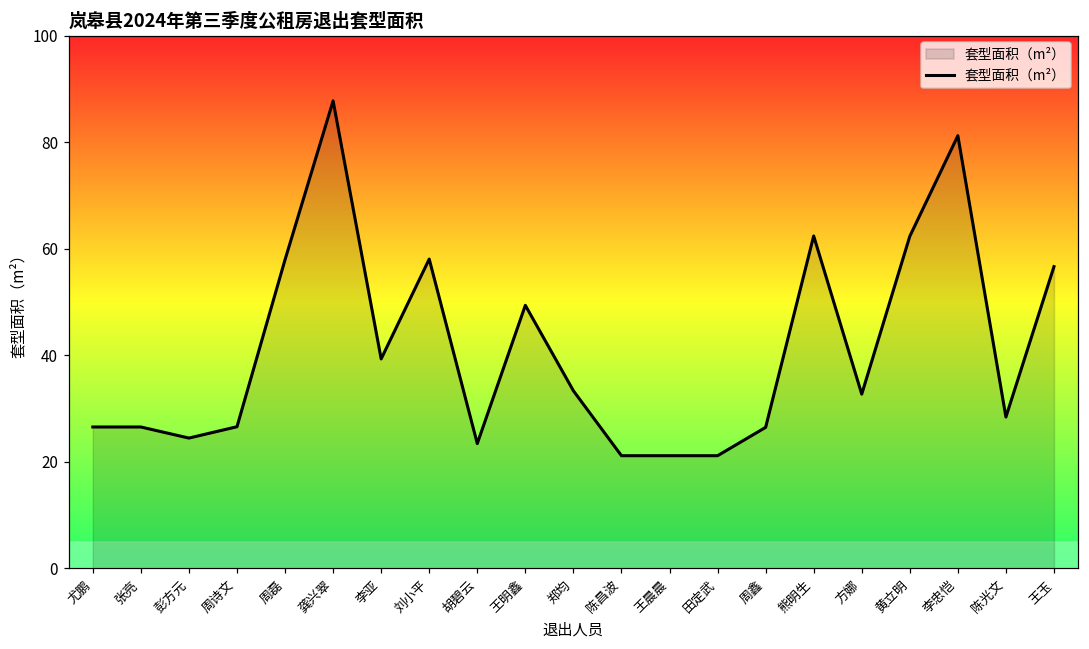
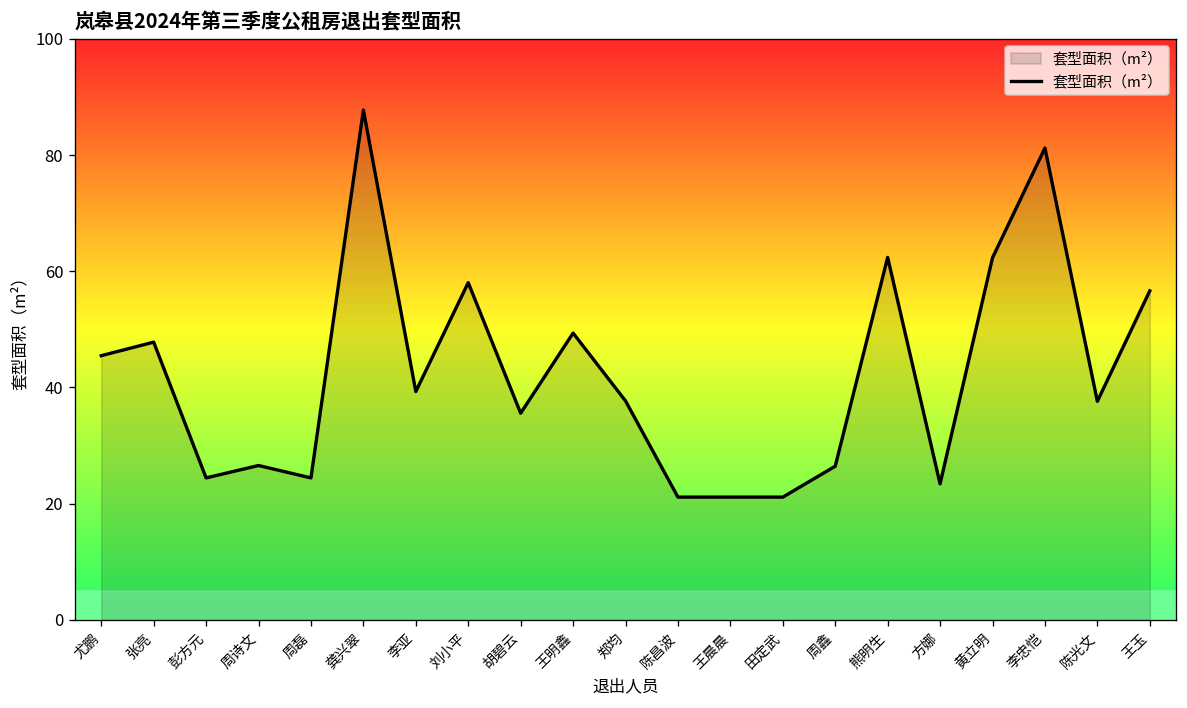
尤鹏: 27 -> 45
张亮: 27 -> 48
周磊: 58 -> 24
胡碧云: 23 -> 36
郑均: 33 -> 38
方娜: 33 -> 23
陈光文: 28 -> 38
